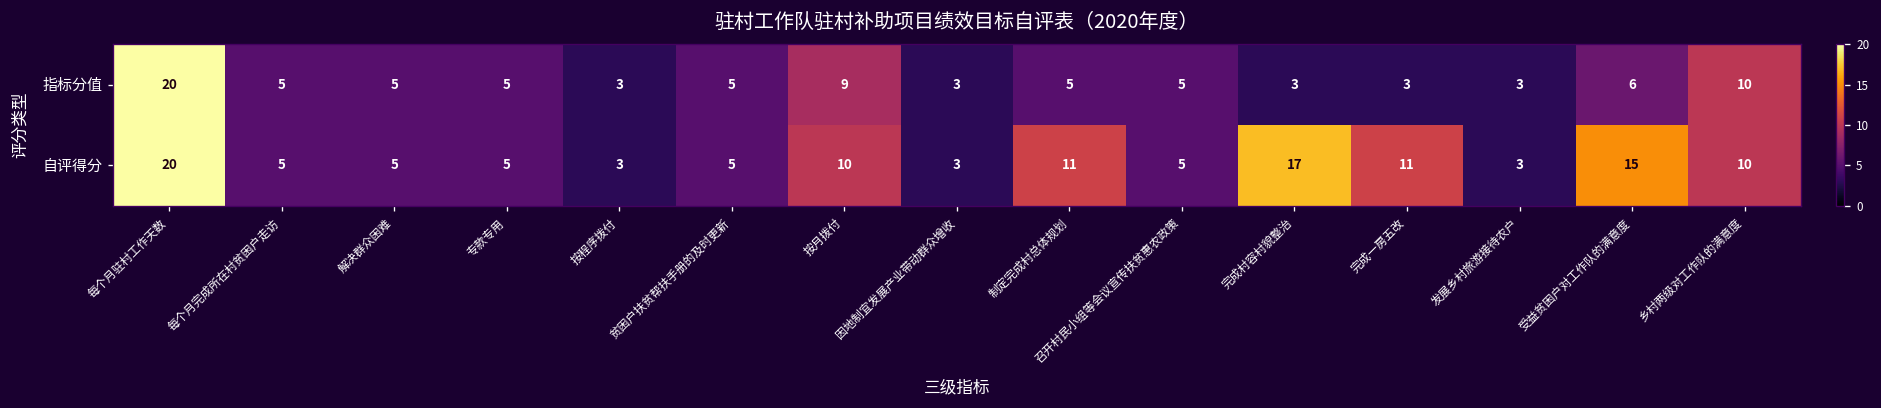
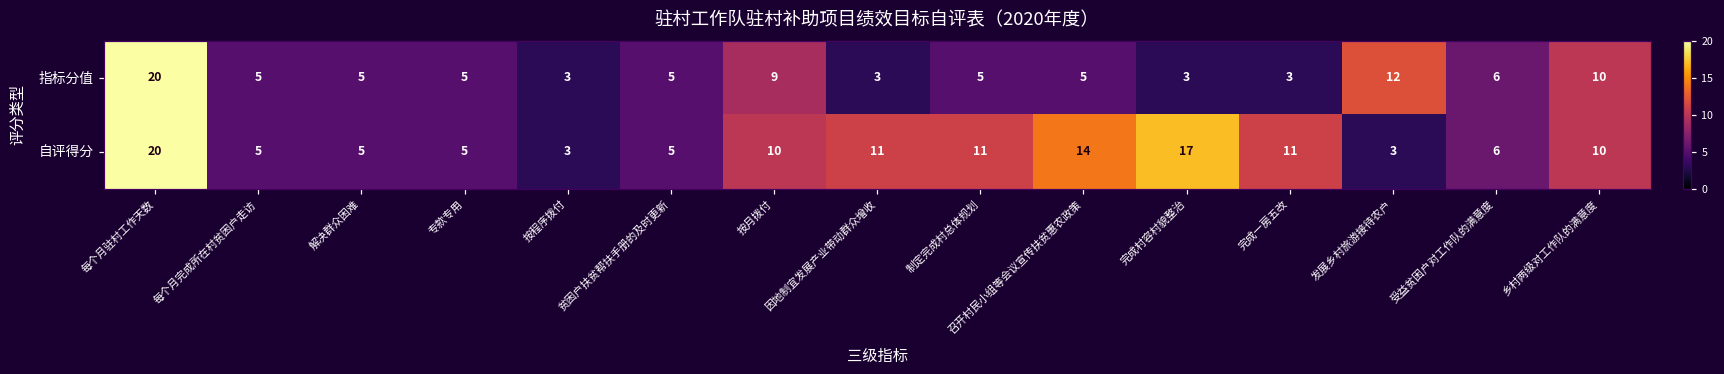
指标分值, 发展乡村旅游接待农户: 3 -> 12
自评得分, 因地制宜发展产业带动群众增收: 3 -> 11
自评得分, 召开村民小组等会议宣传扶贫惠农政策: 5 -> 14
自评得分, 受益贫困户对工作队的满意度: 15 -> 6
